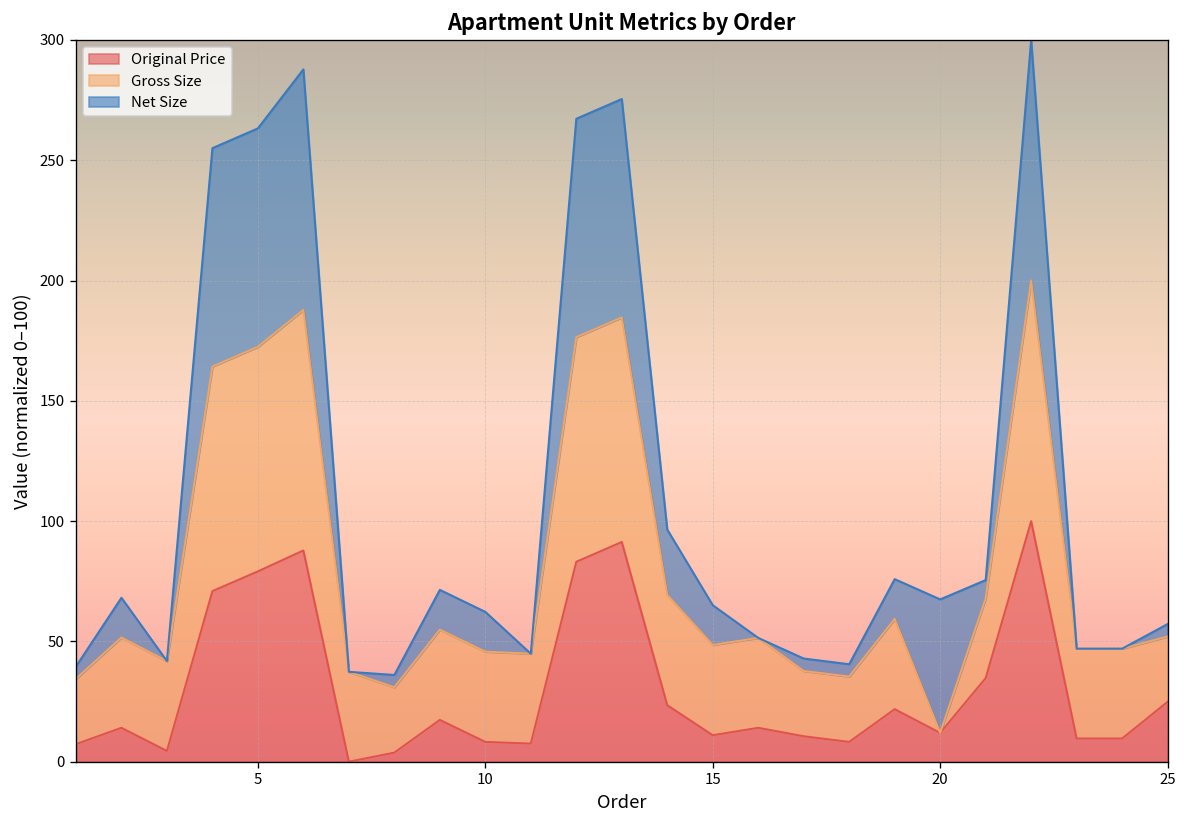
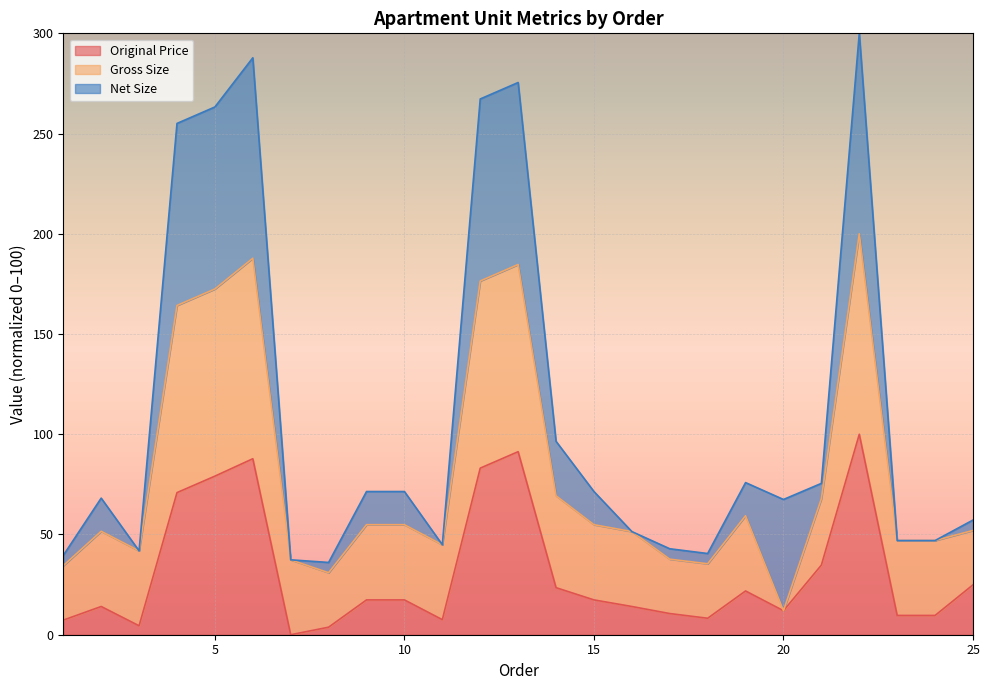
Original Price, 10: 8 -> 17
Original Price, 15: 11 -> 17
